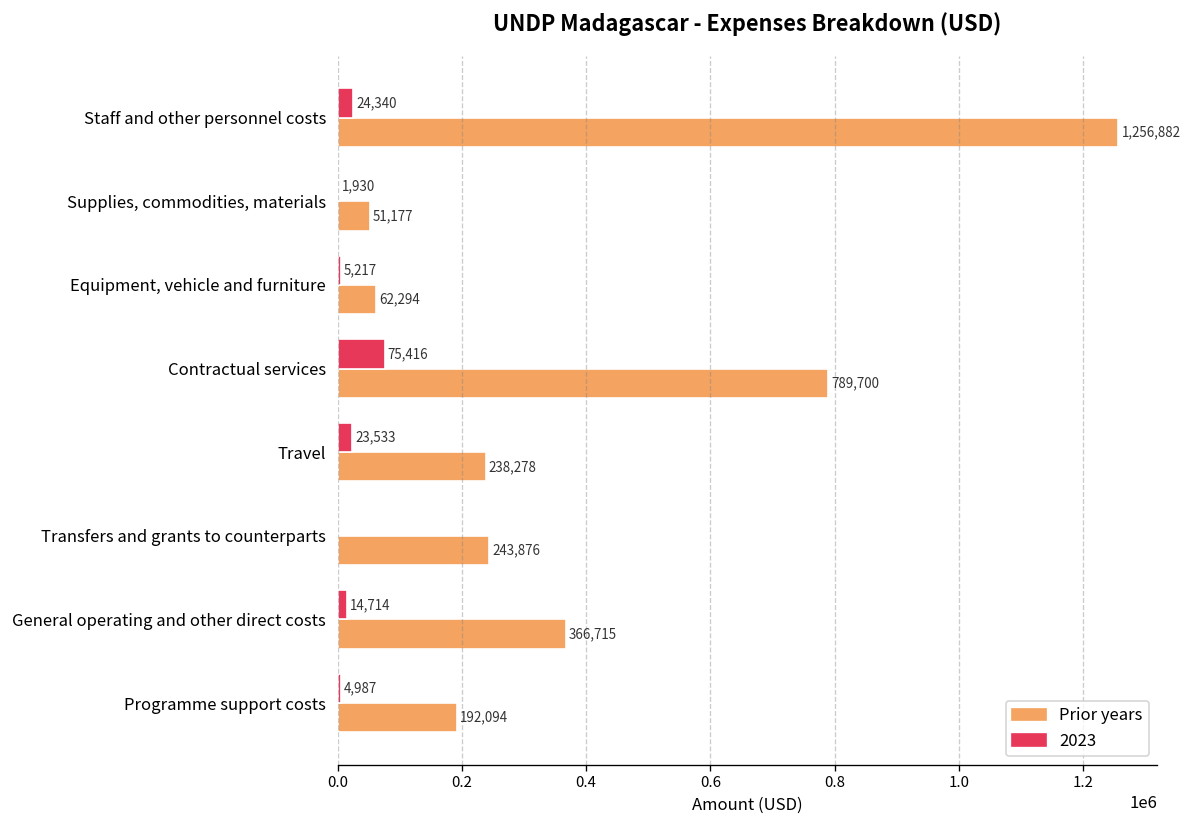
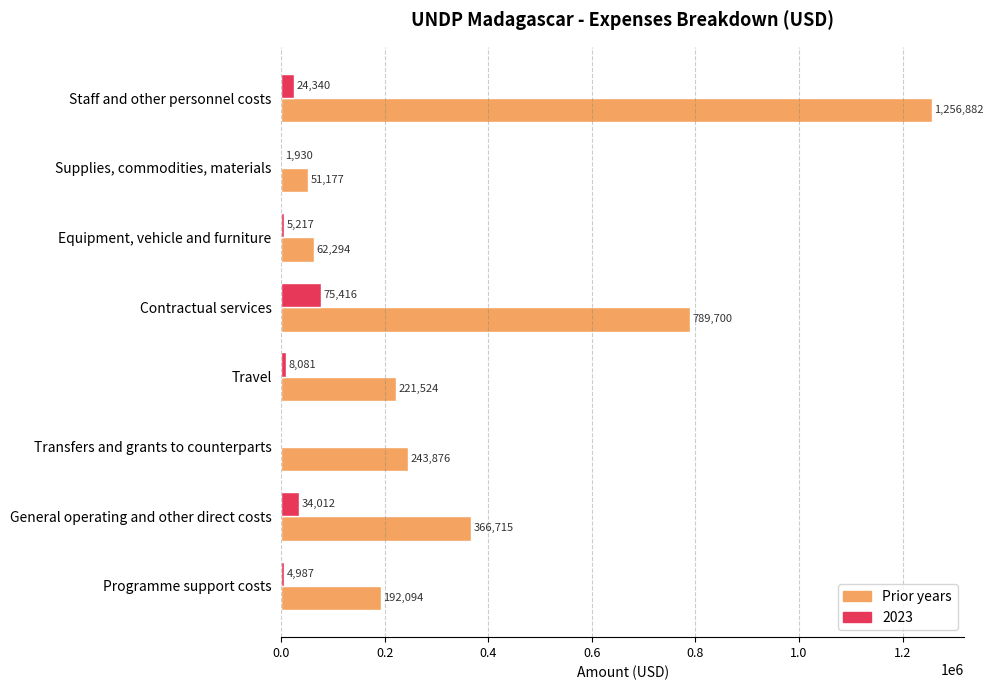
2023, Travel: 23,533 -> 8,081
Prior years, Travel: 238,278 -> 221,524
2023, General operating and other direct costs: 14,714 -> 34,012
